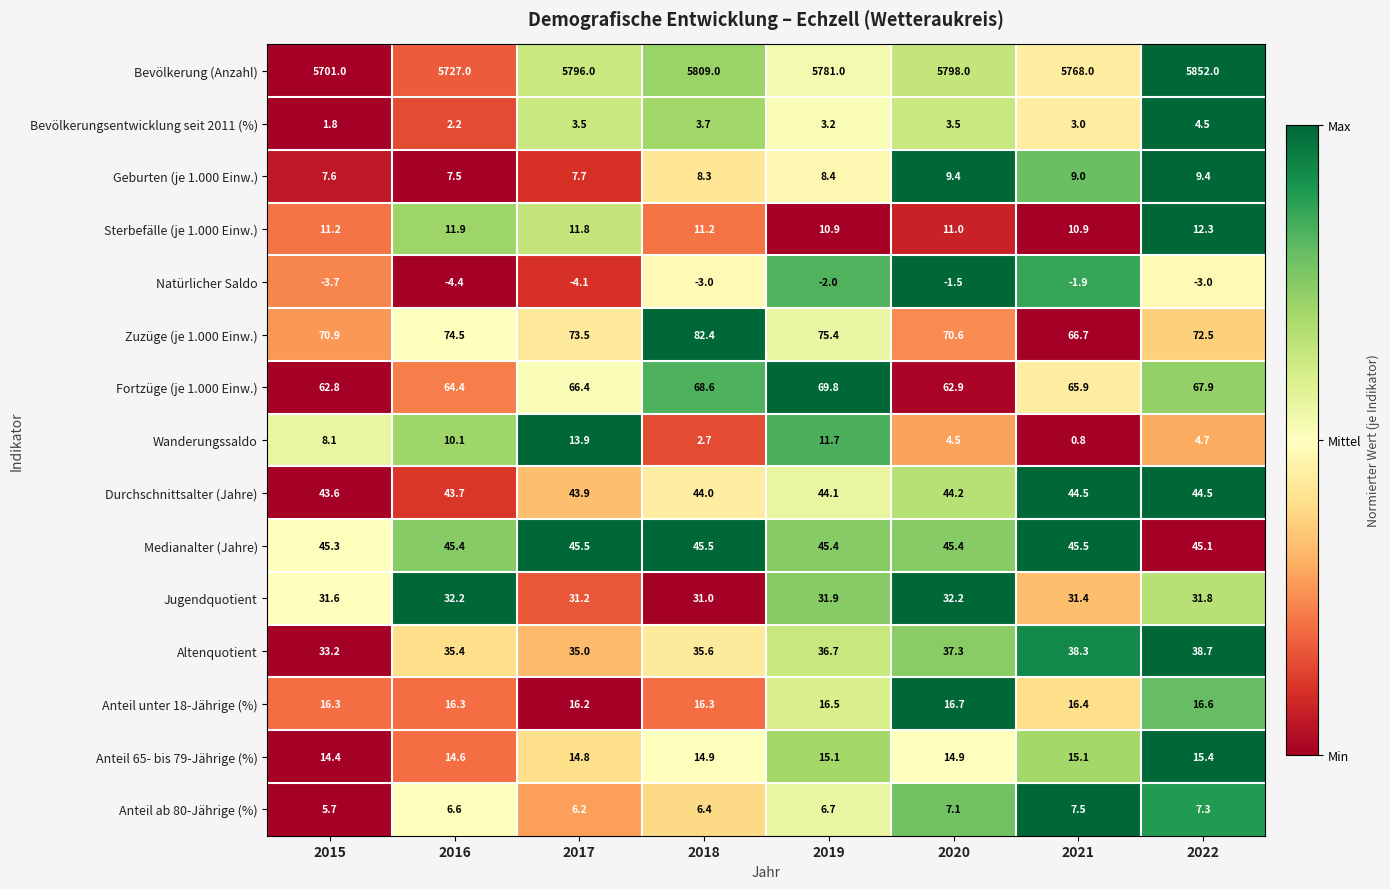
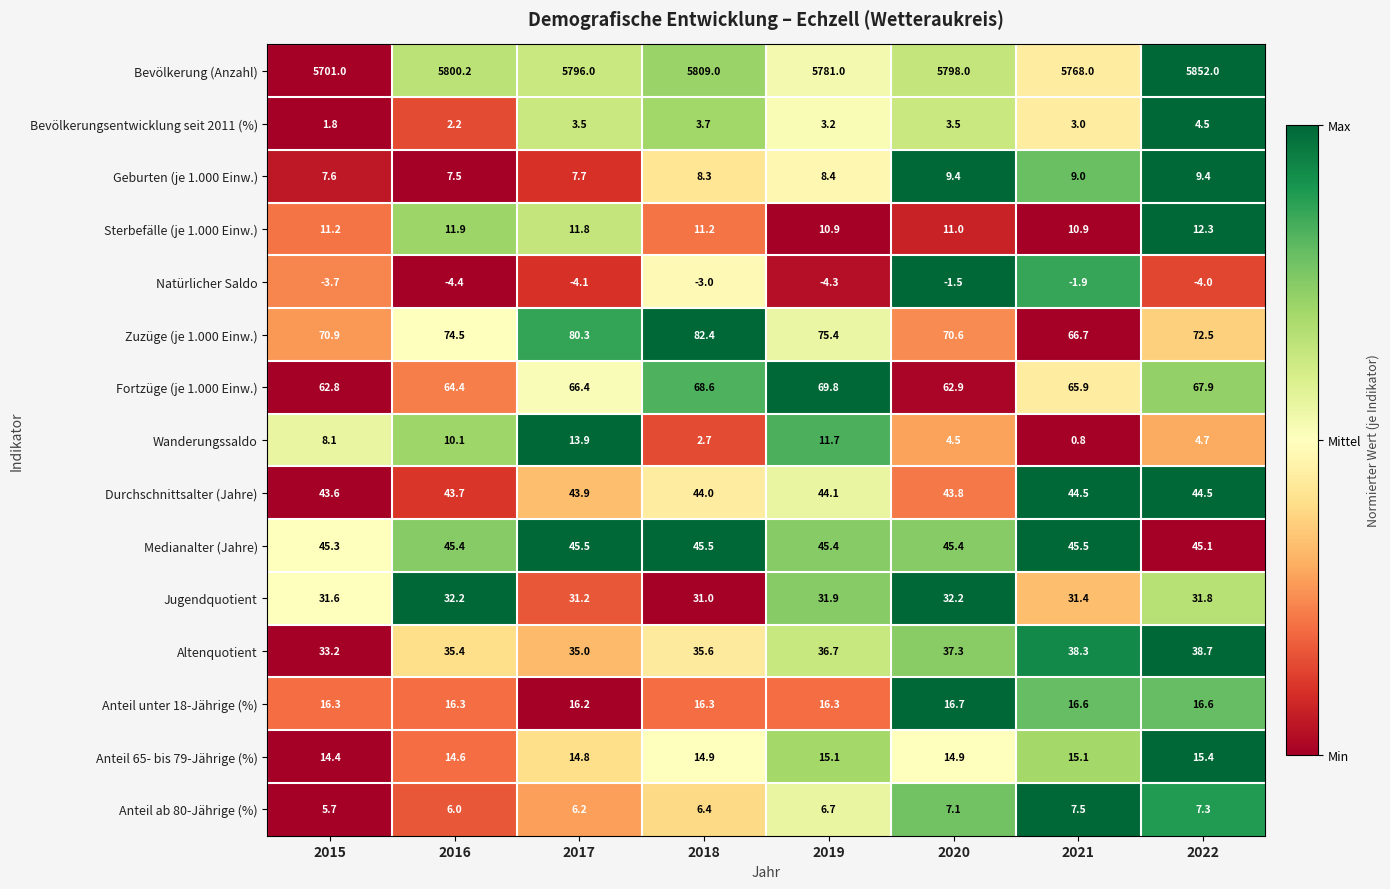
Bevölkerung (Anzahl), 2016: 5727.0 -> 5800.2
Natürlicher Saldo, 2019: -2.0 -> -4.3
Natürlicher Saldo, 2022: -3.0 -> -4.0
Zuzüge (je 1.000 Einw.), 2017: 73.5 -> 80.3
Durchschnittsalter (Jahre), 2020: 44.2 -> 43.8
Anteil unter 18-Jährige (%), 2019: 16.5 -> 16.3
Anteil unter 18-Jährige (%), 2021: 16.4 -> 16.6
Anteil ab 80-Jährige (%), 2016: 6.6 -> 6.0
